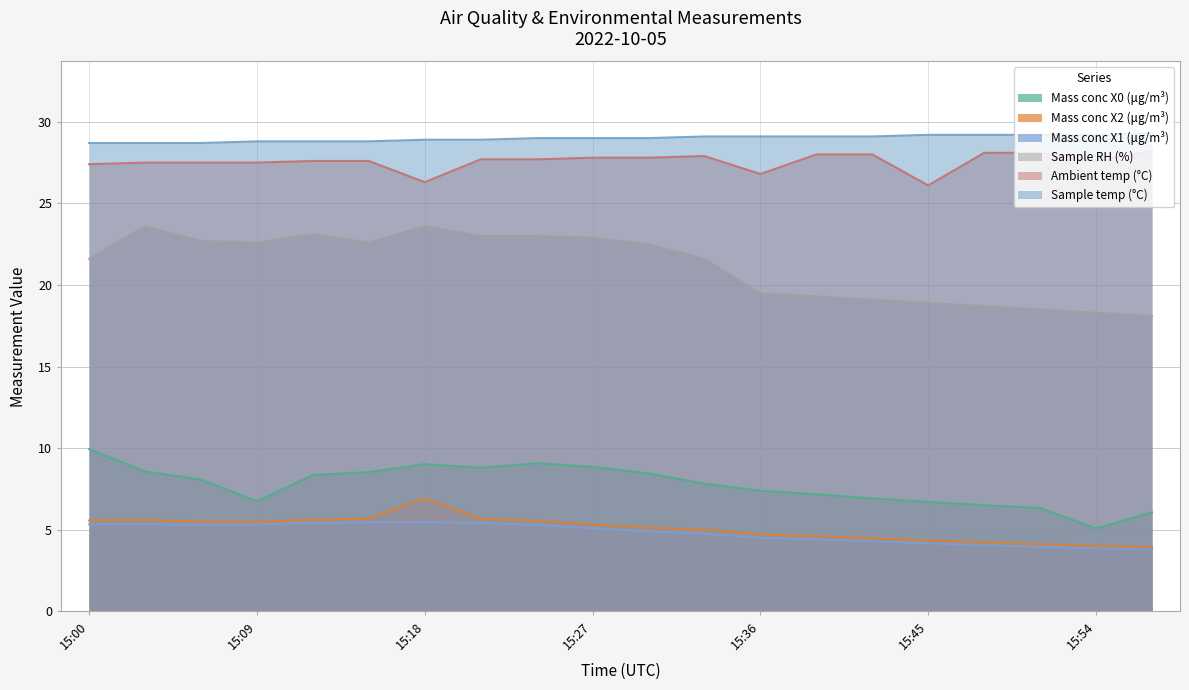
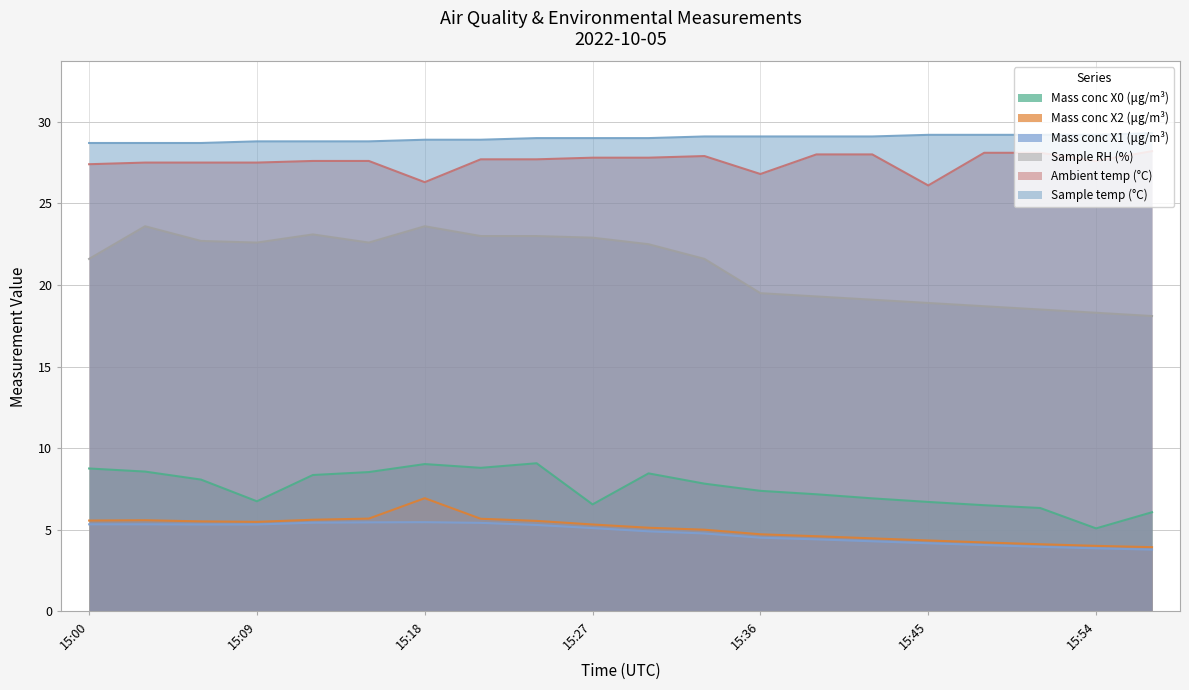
Mass conc X0 (μg/m³), 15:00: 10.0 -> 8.8
Mass conc X0 (μg/m³), 15:27: 8.9 -> 6.6
